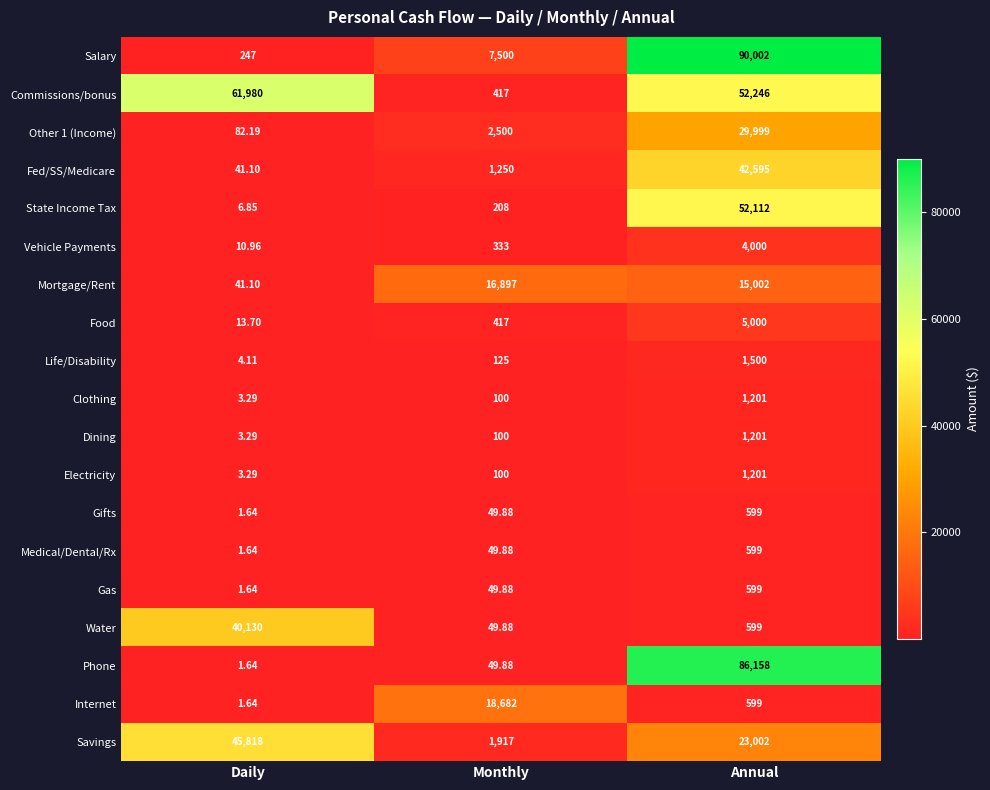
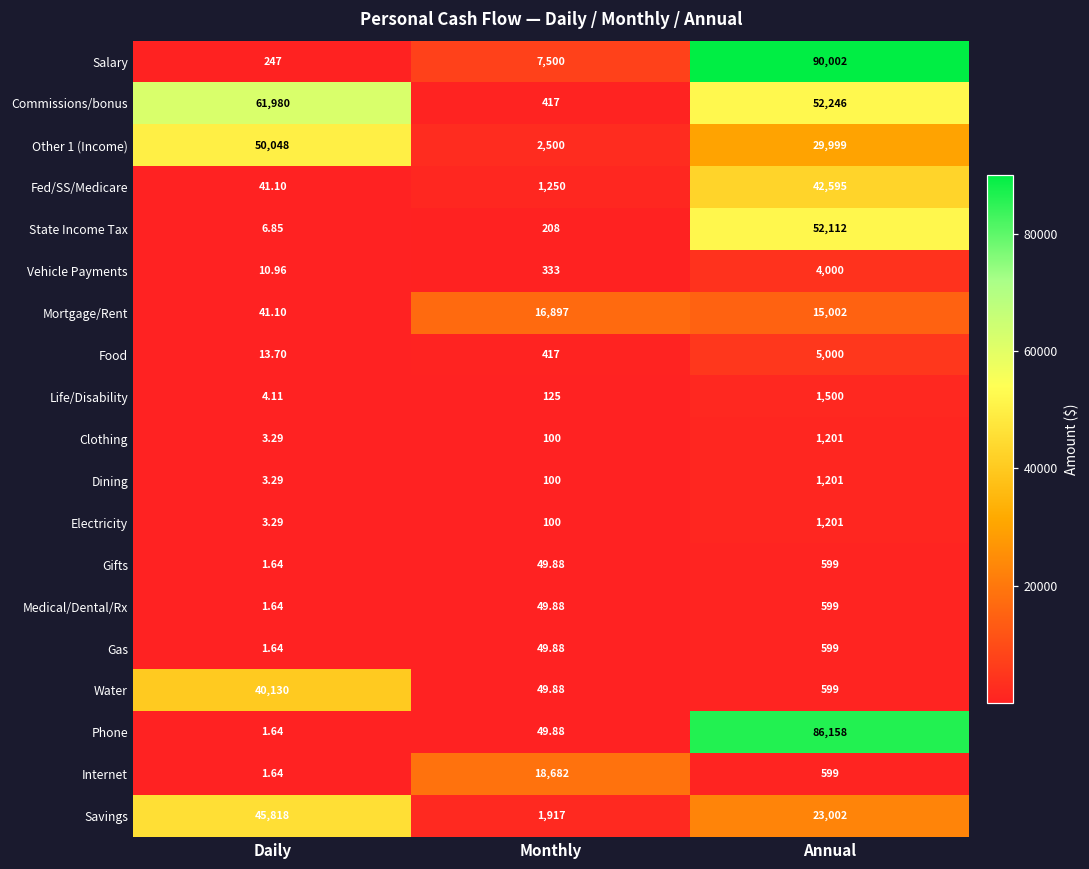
Other 1 (Income), Daily: 82.19 -> 50,048
